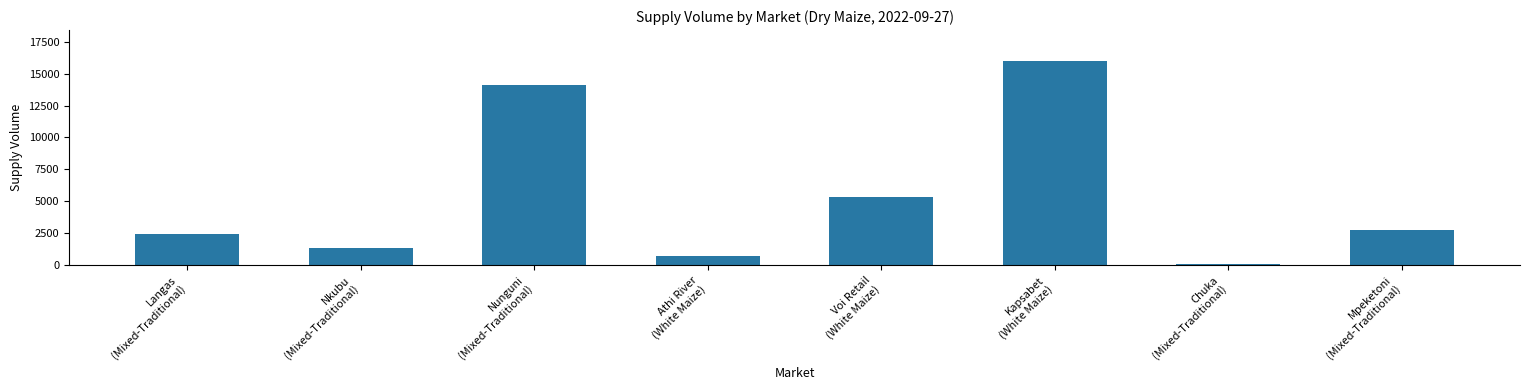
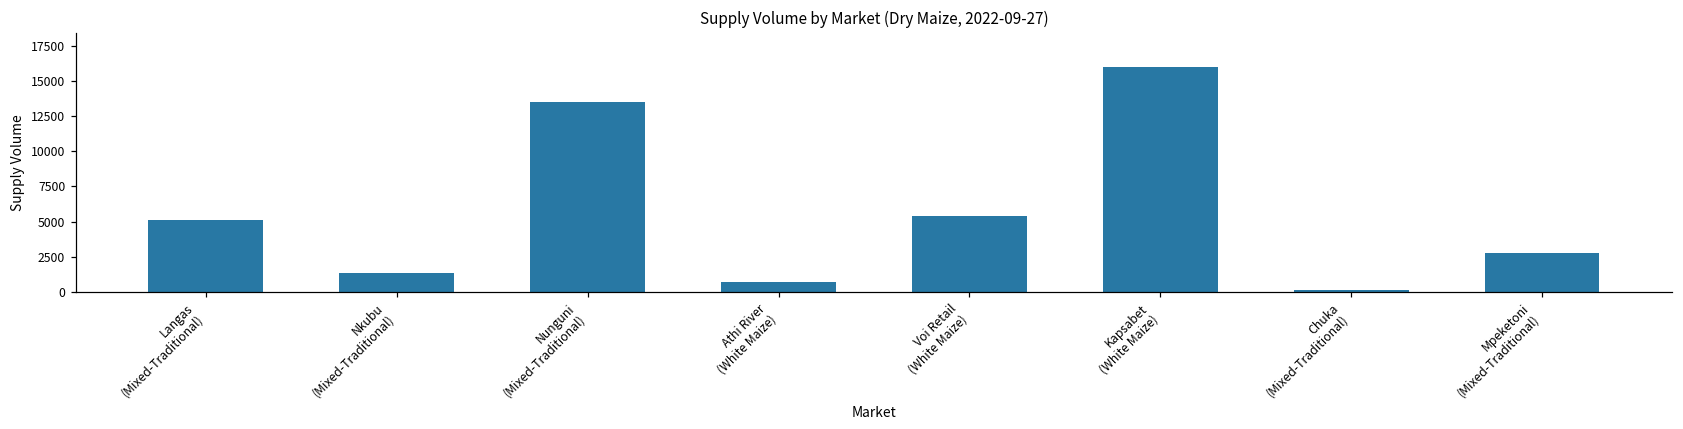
Langas (Mixed-Traditional): 2500 -> 5100
Nunguni (Mixed-Traditional): 14100 -> 13500
